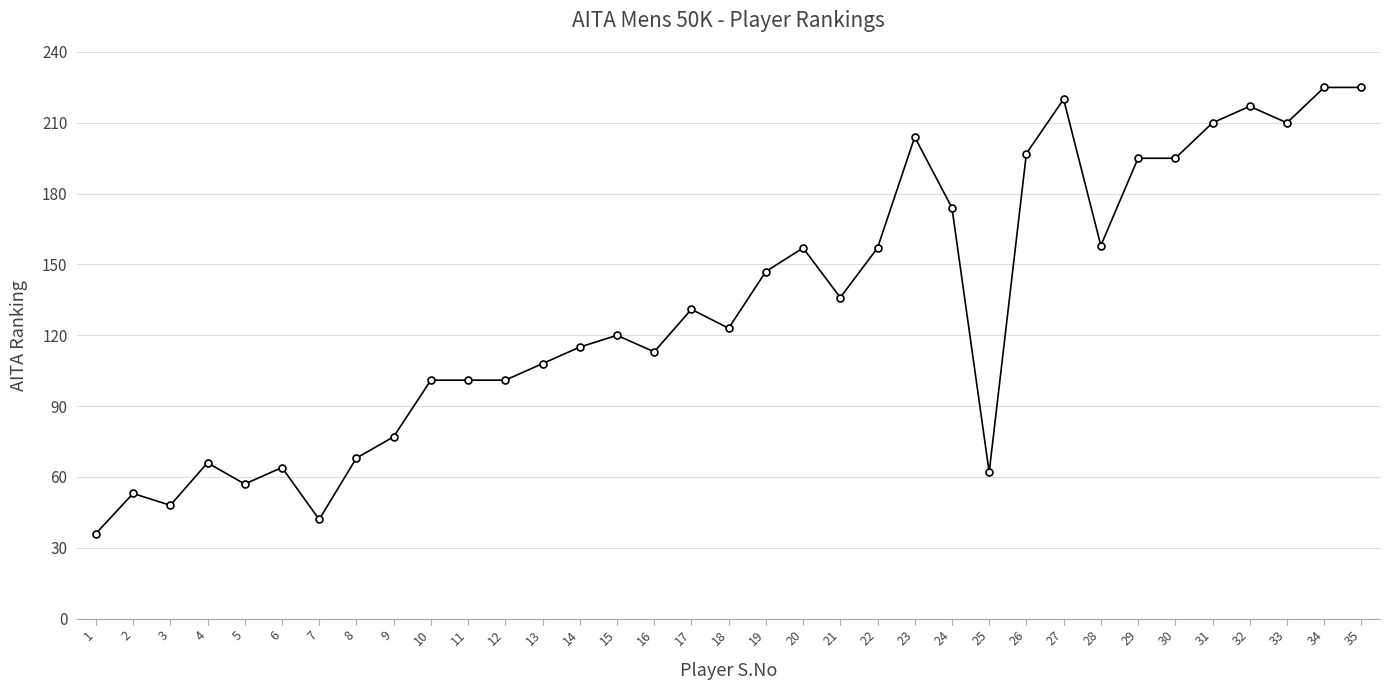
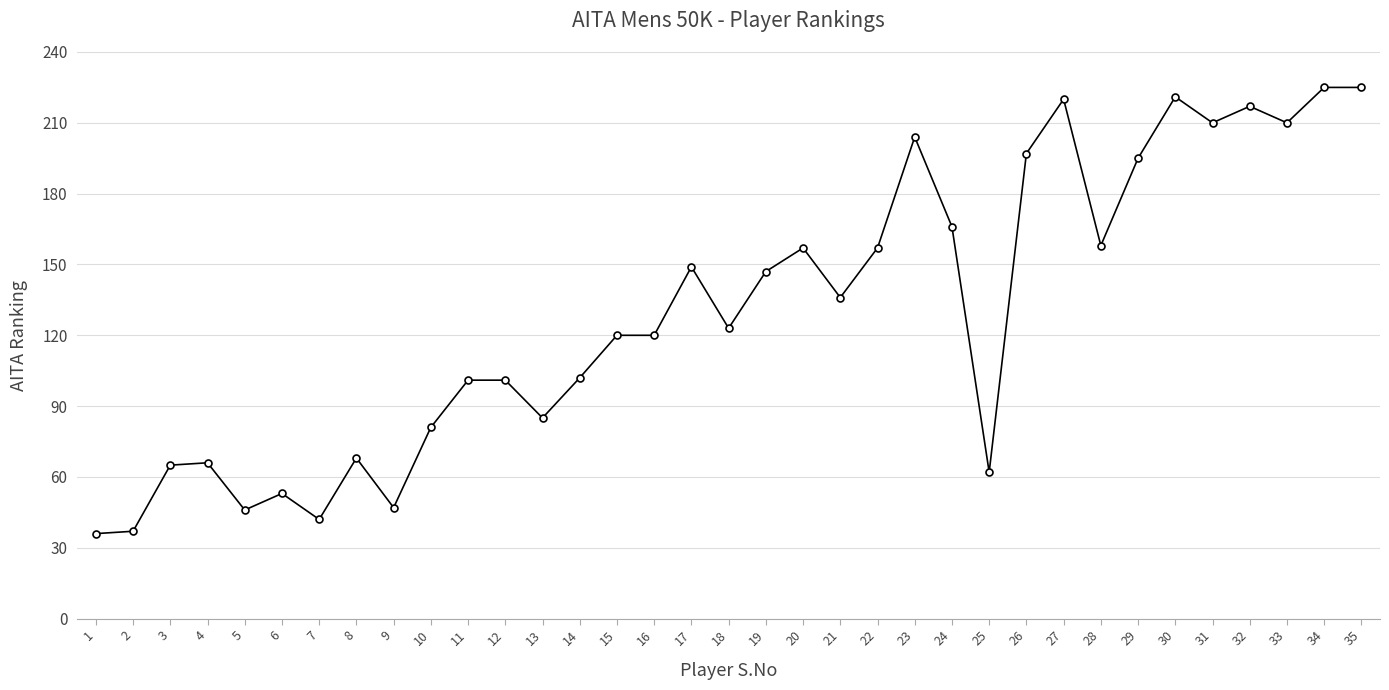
2: 53 -> 37
3: 48 -> 65
5: 57 -> 46
6: 64 -> 53
9: 77 -> 47
10: 101 -> 81
13: 108 -> 85
14: 115 -> 102
16: 113 -> 120
17: 131 -> 149
24: 174 -> 166
30: 195 -> 221
